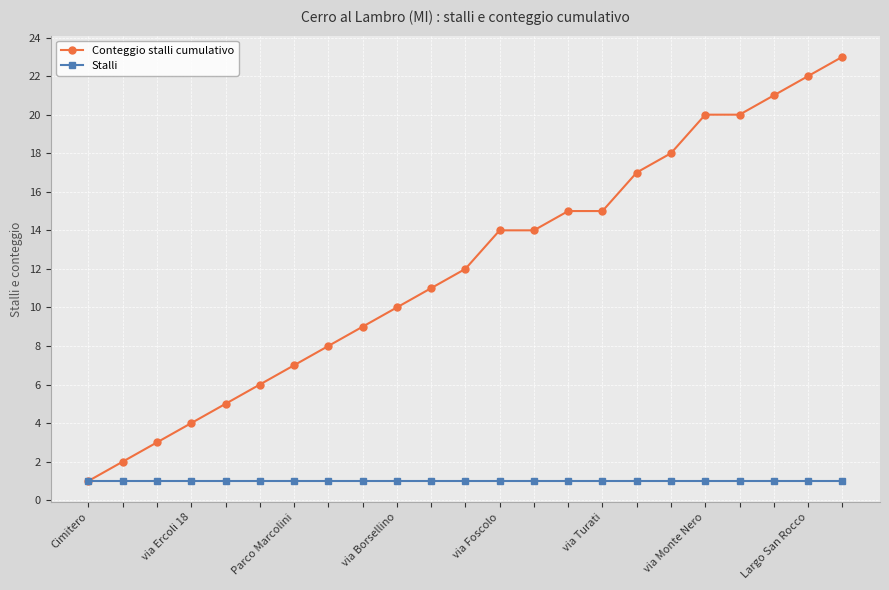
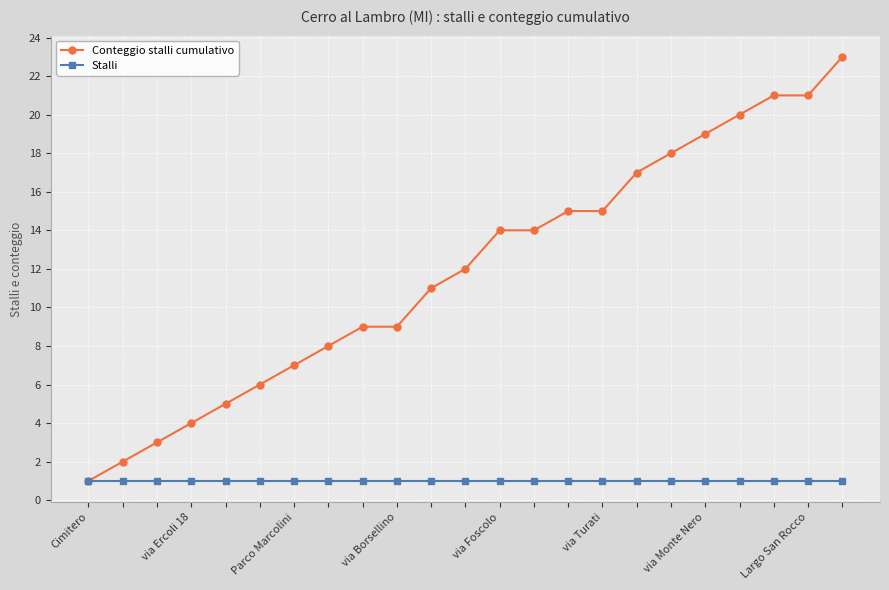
Conteggio stalli cumulativo, via Borsellino: 10 -> 9
Conteggio stalli cumulativo, via Monte Nero: 20 -> 19
Conteggio stalli cumulativo, Largo San Rocco: 22 -> 21
